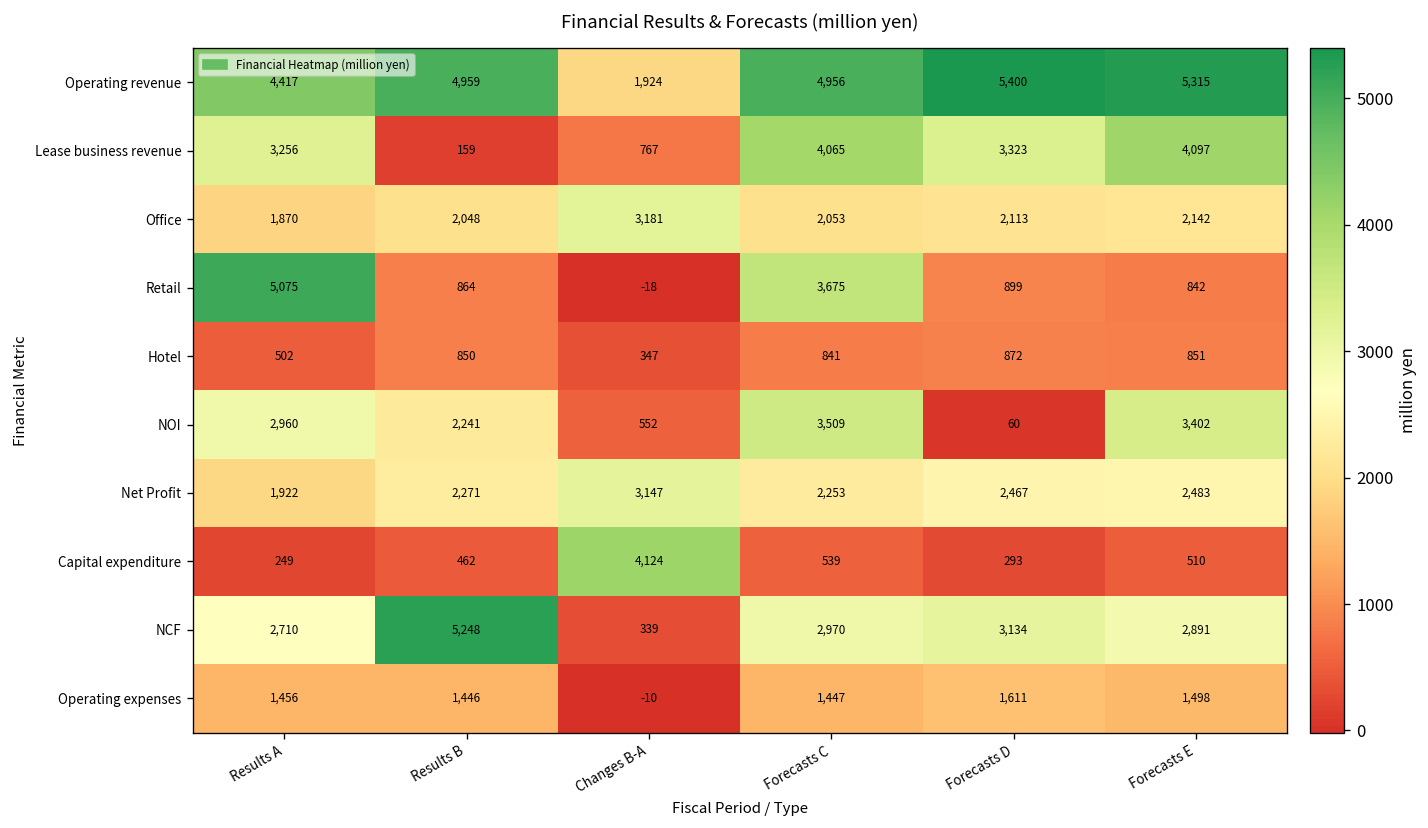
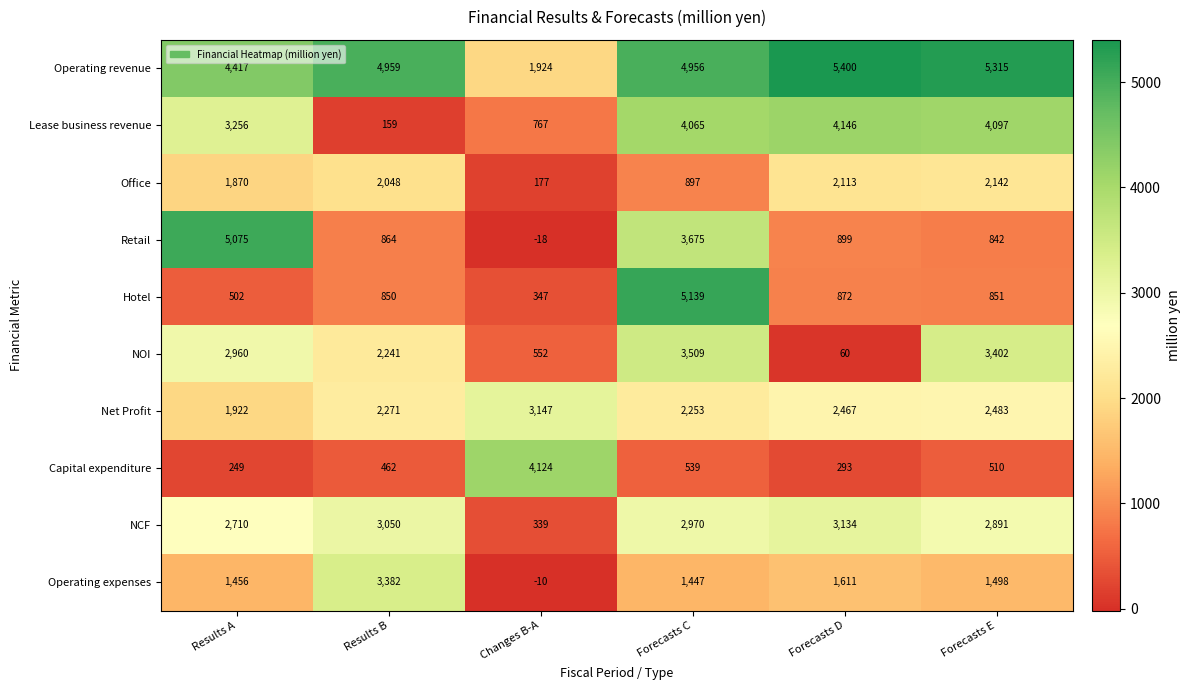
Lease business revenue, Forecasts D: 3,323 -> 4,146
Office, Changes B-A: 3,181 -> 177
Office, Forecasts C: 2,053 -> 897
Hotel, Forecasts C: 841 -> 5,139
NCF, Results B: 5,248 -> 3,050
Operating expenses, Results B: 1,446 -> 3,382
